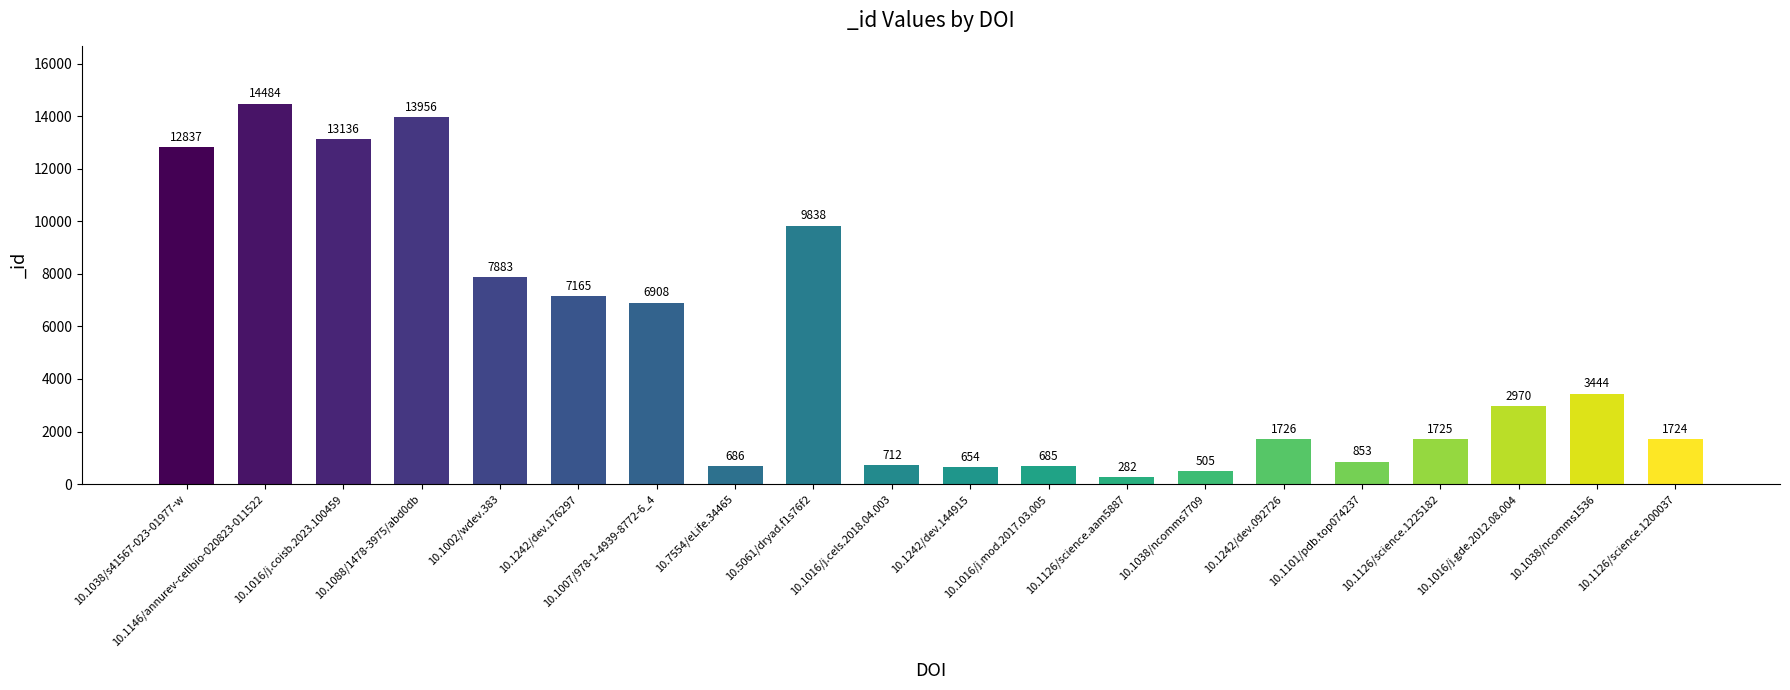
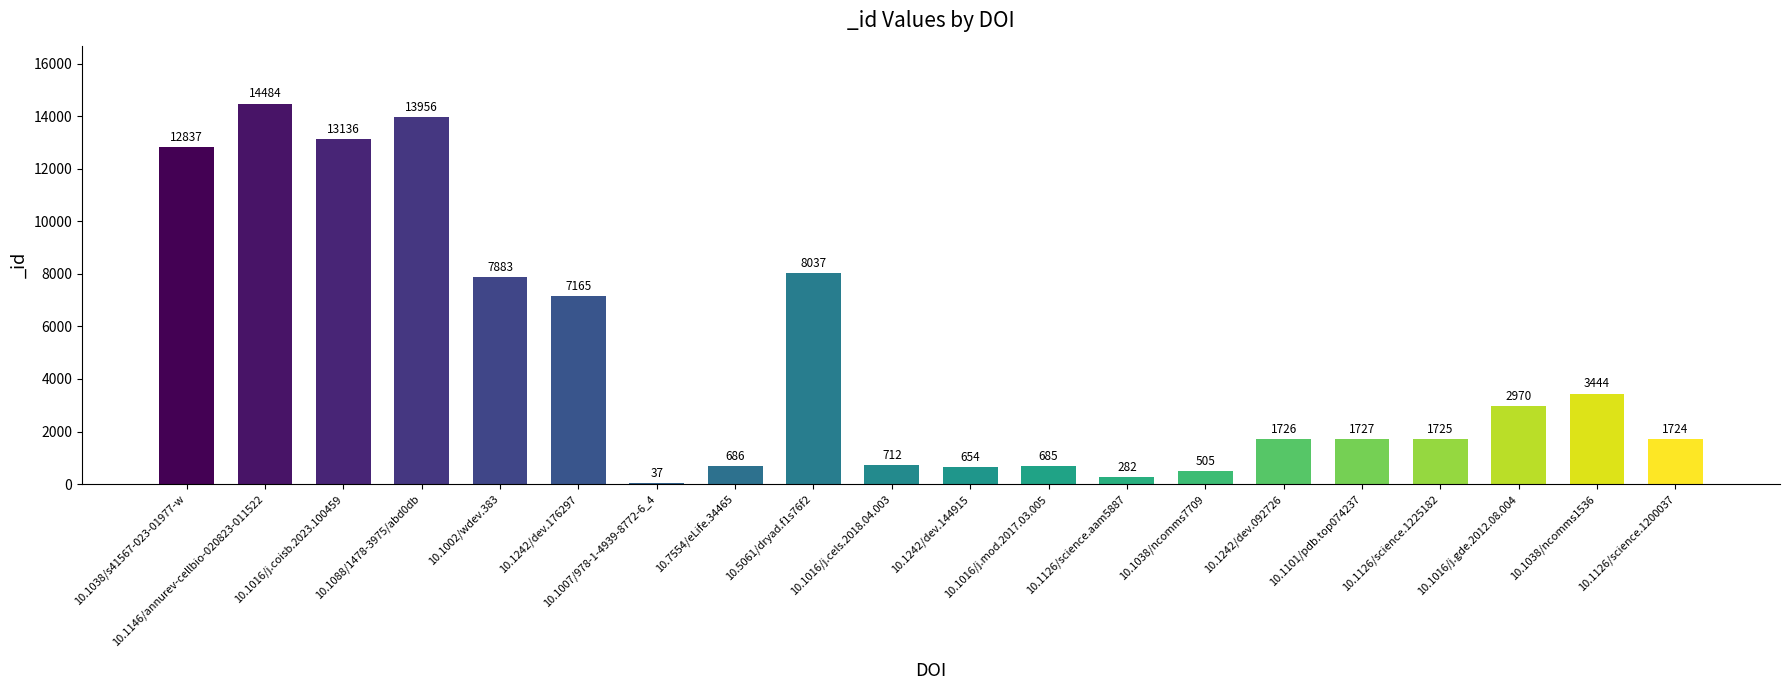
10.1007/978-1-4939-8772-6_4: 6908 -> 37
10.5061/dryad.f1s76f2: 9838 -> 8037
10.1101/pdb.top074237: 853 -> 1727
